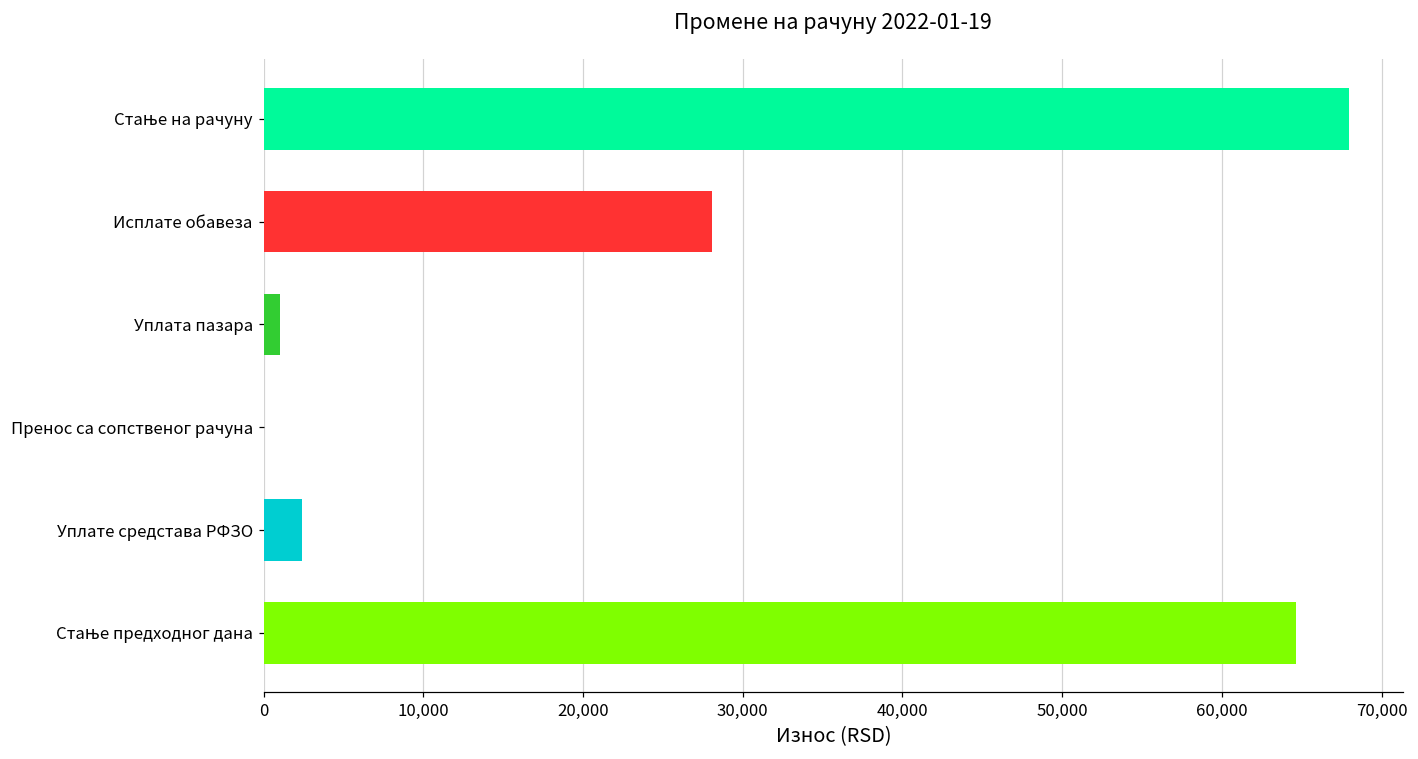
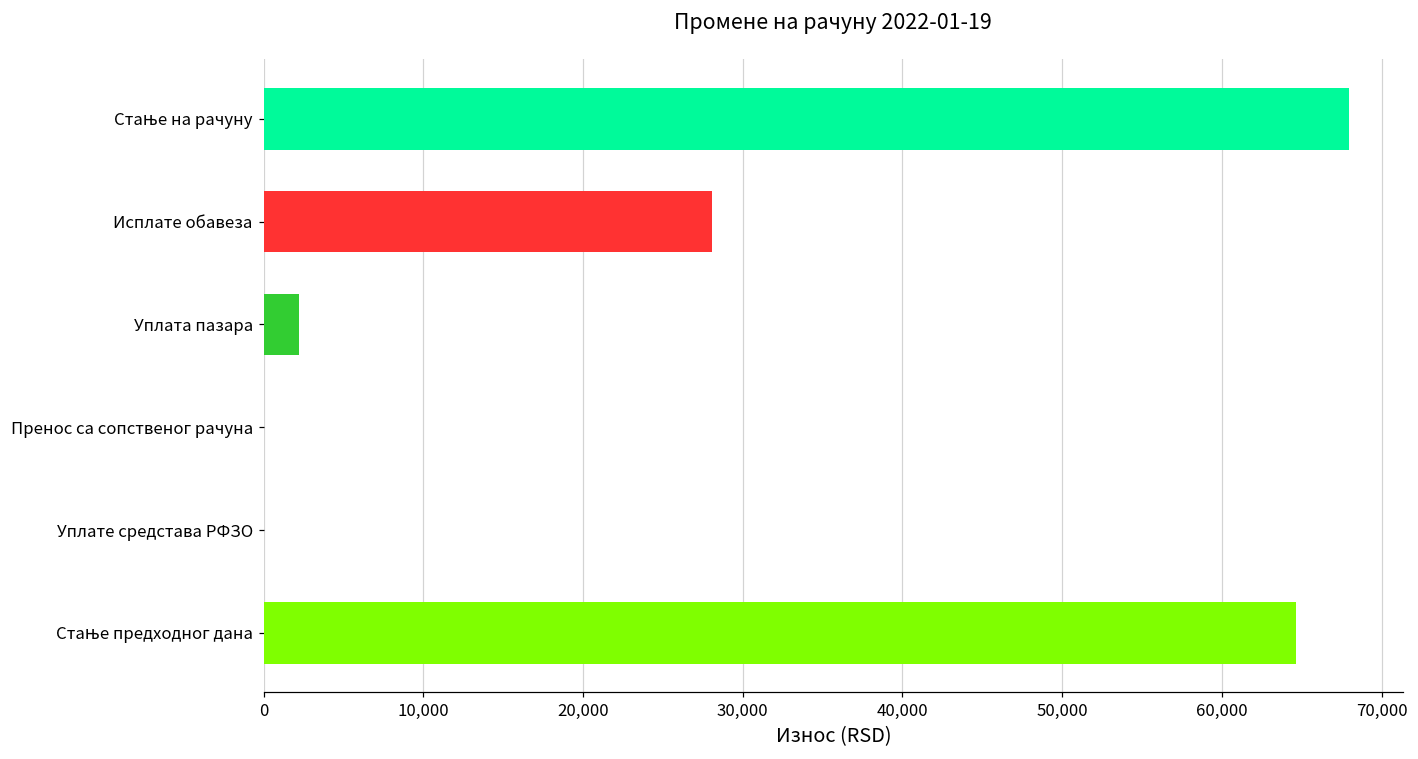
Уплата пазара: 1,000 -> 2,200
Уплате средстава РФЗО: 2,400 -> 0
